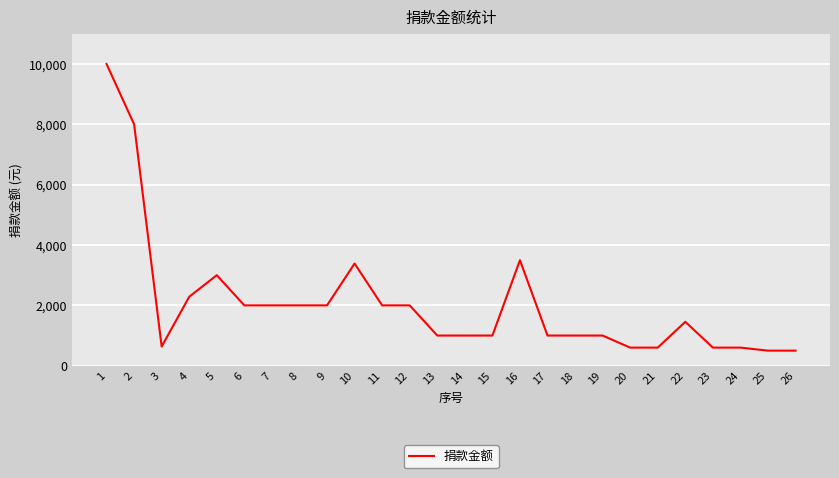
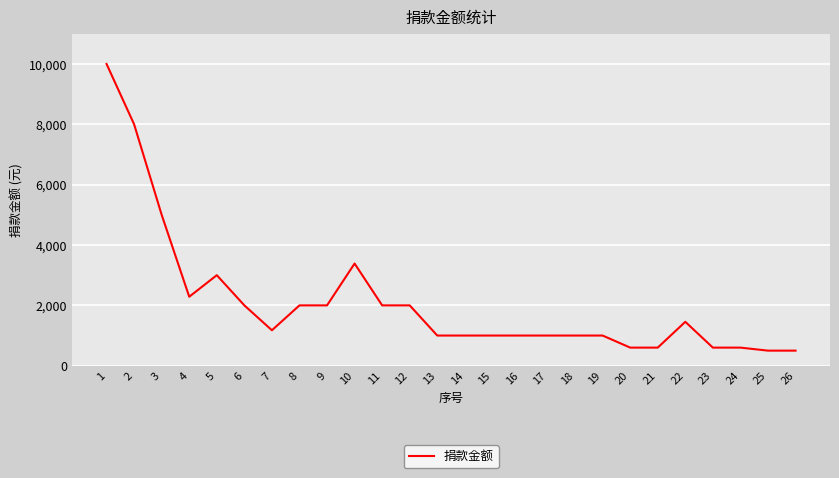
3: 600 -> 5,000
7: 2,000 -> 1,200
16: 3,500 -> 1,000
